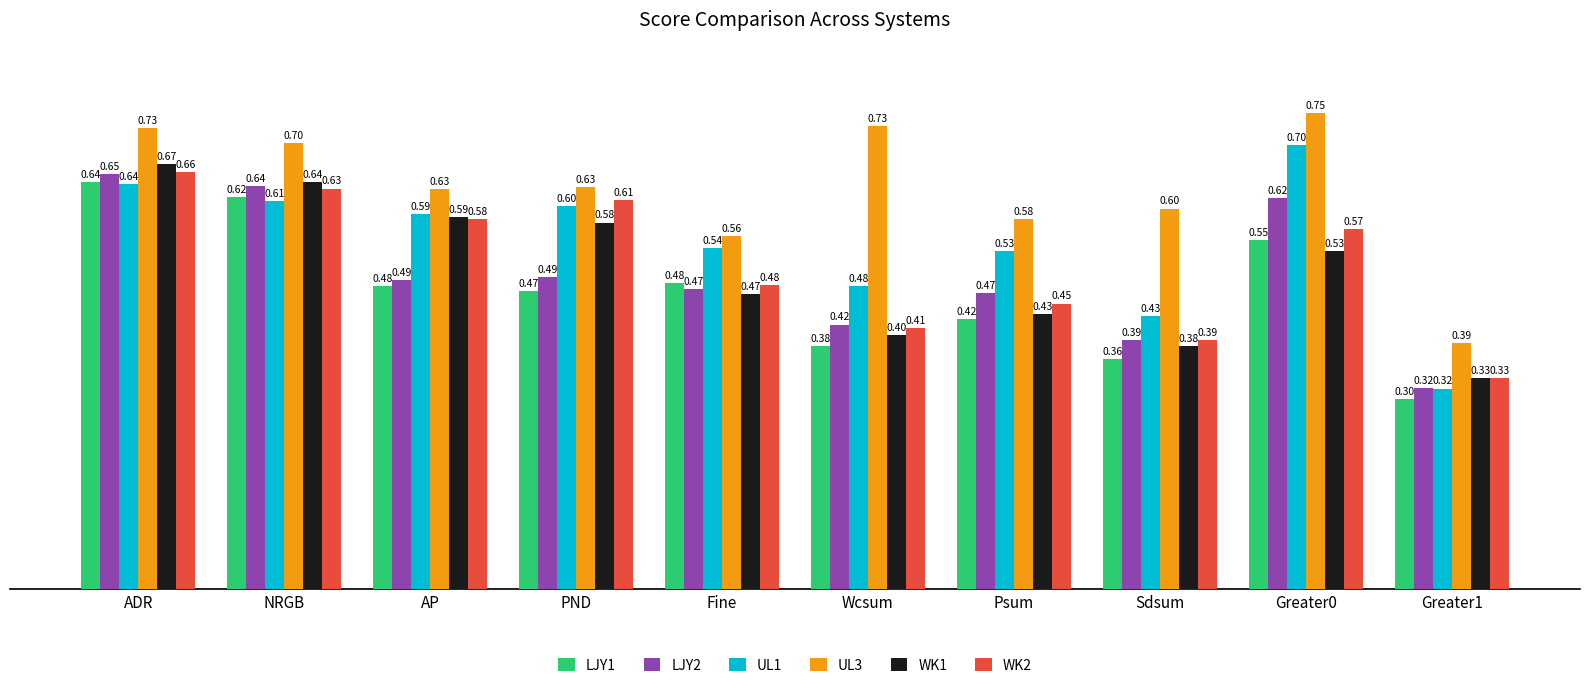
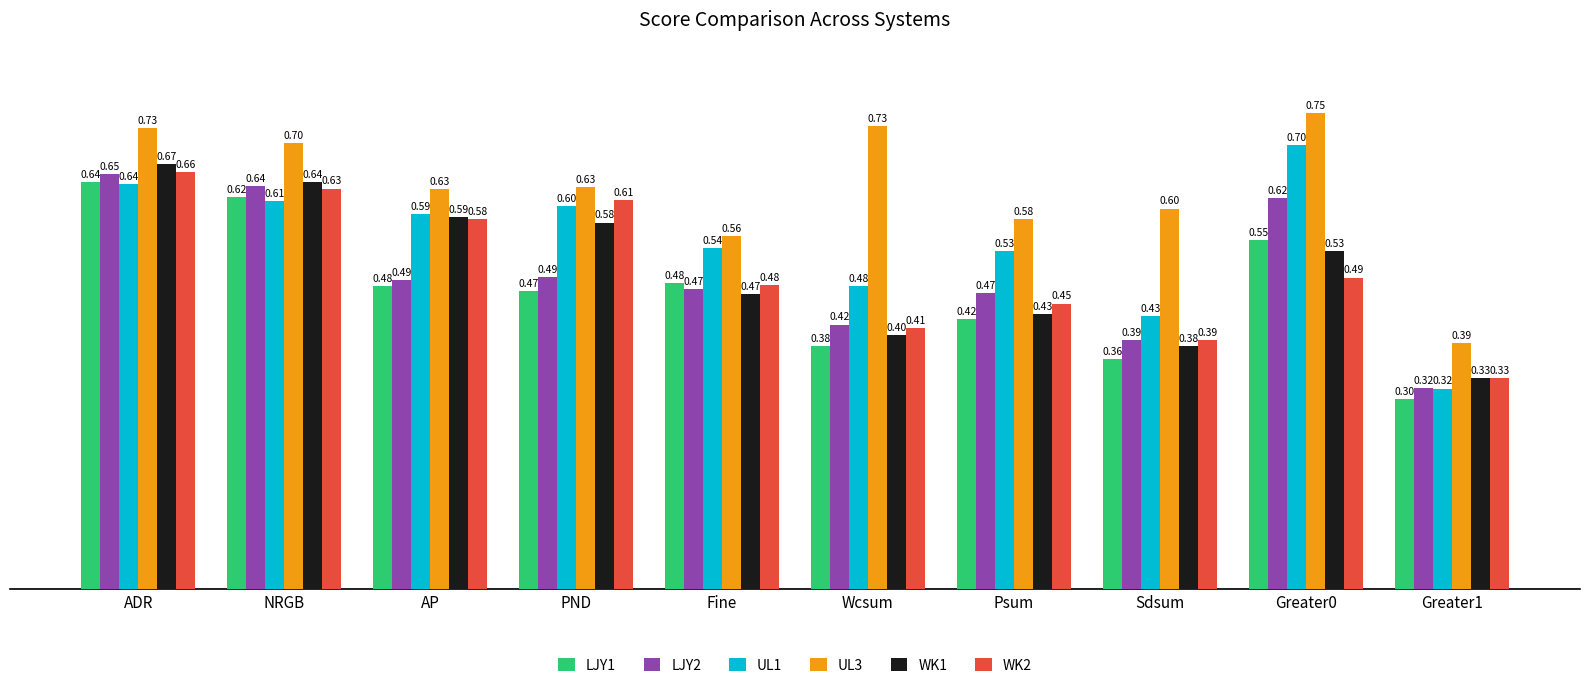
WK2, Greater0: 0.57 -> 0.49
